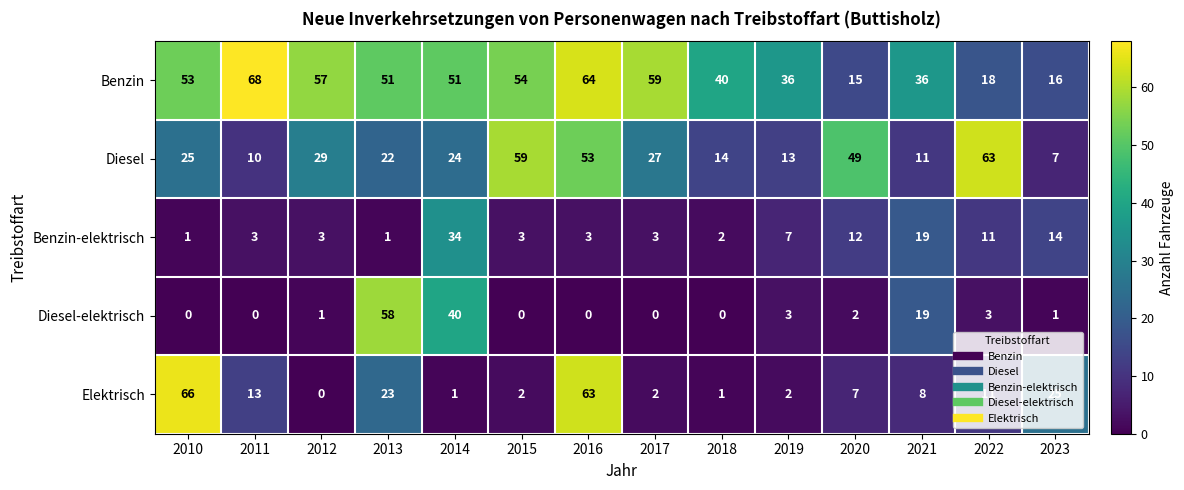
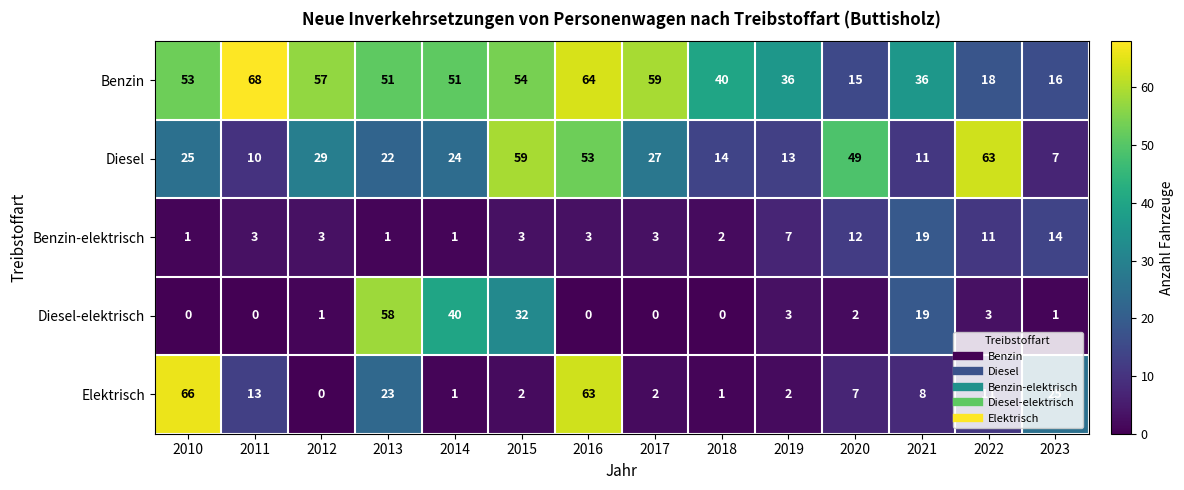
Benzin-elektrisch, 2014: 34 -> 1
Diesel-elektrisch, 2015: 0 -> 32
